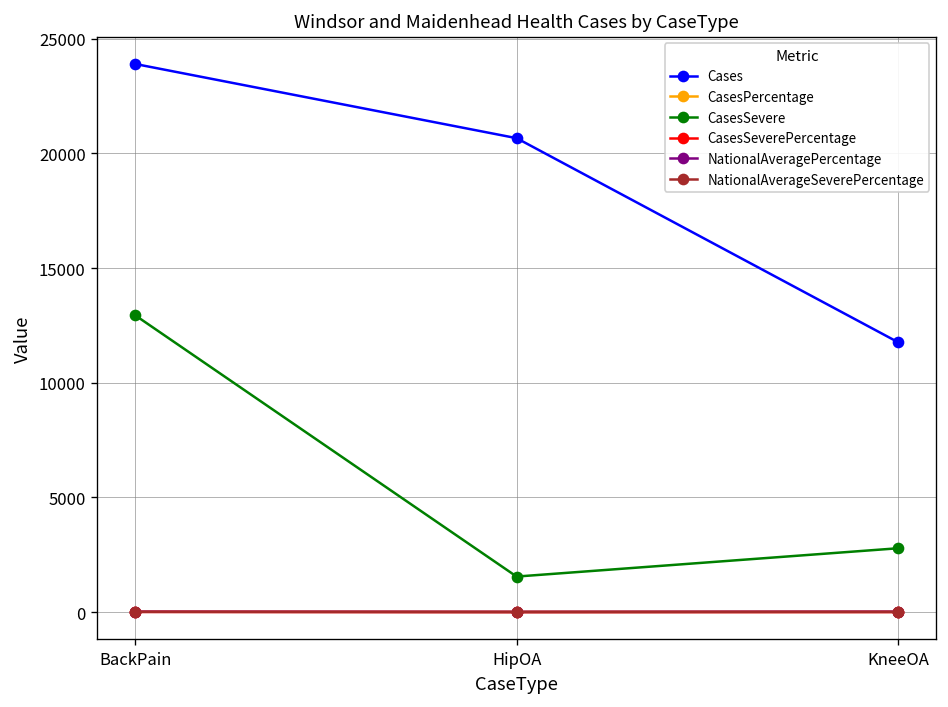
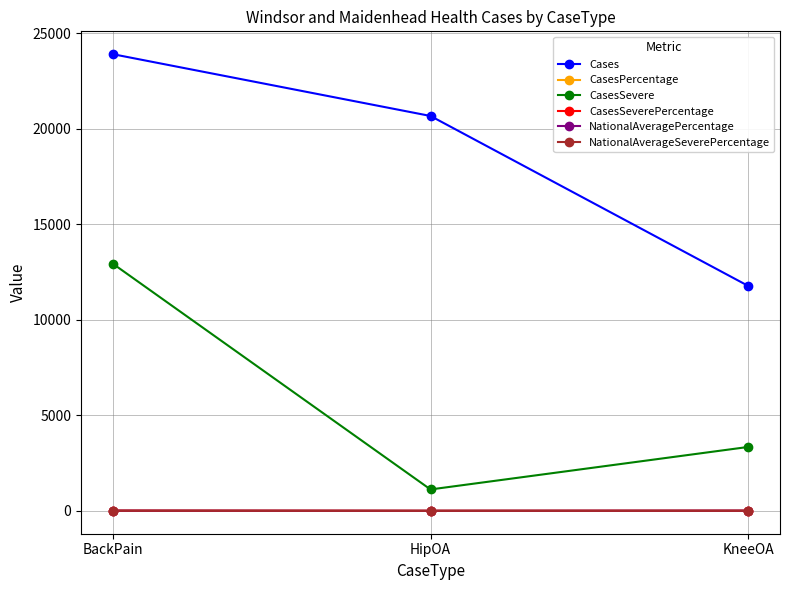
CasesSevere, HipOA: 1600 -> 1100
CasesSevere, KneeOA: 2800 -> 3300
